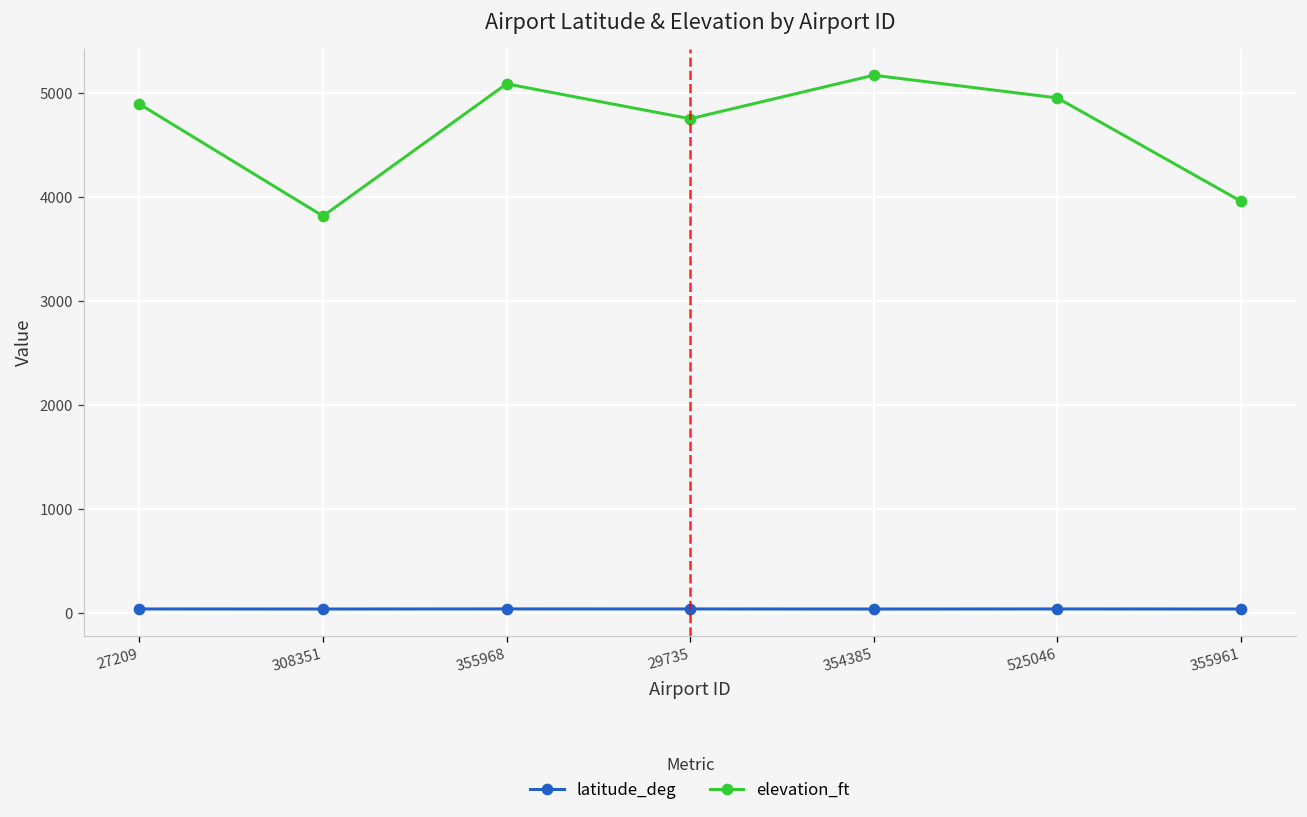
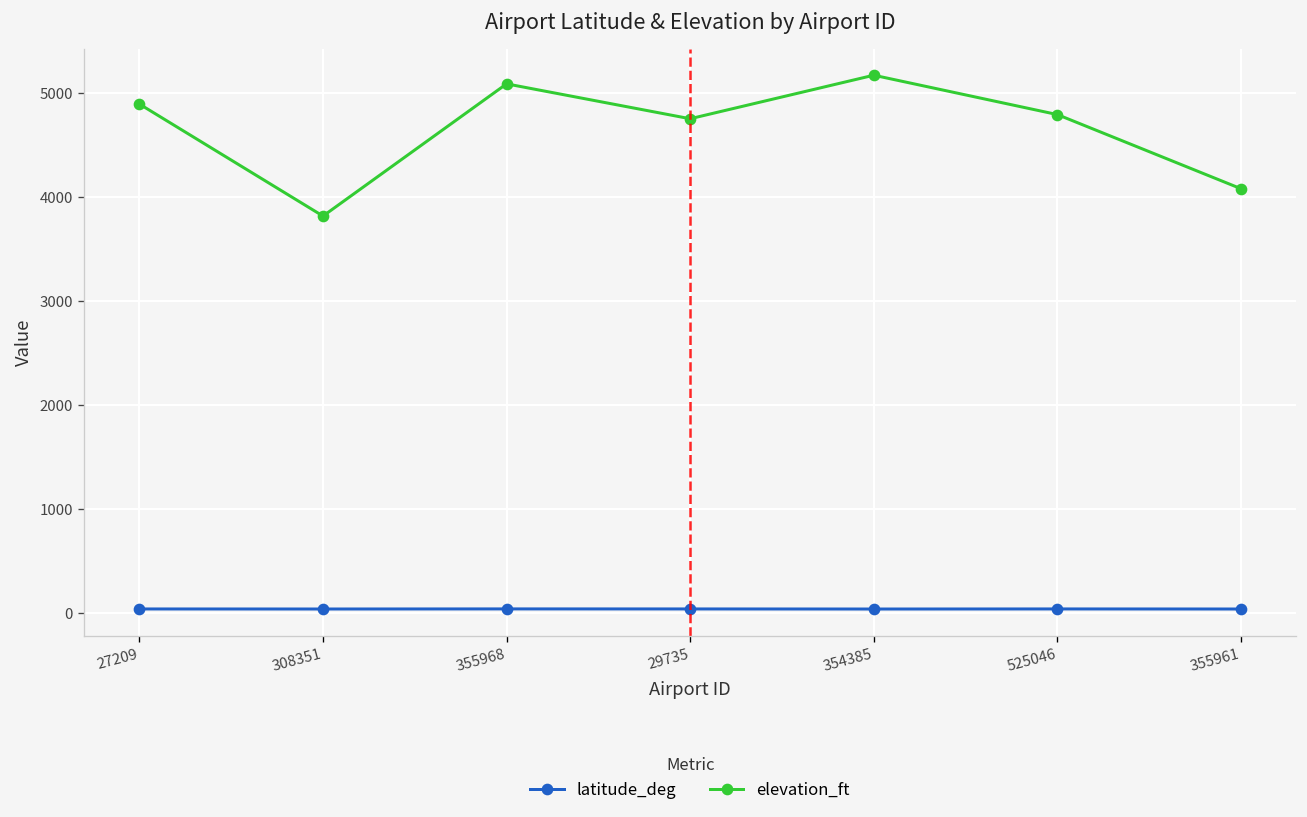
elevation_ft, 525046: 5000 -> 4800
elevation_ft, 355961: 4000 -> 4100
